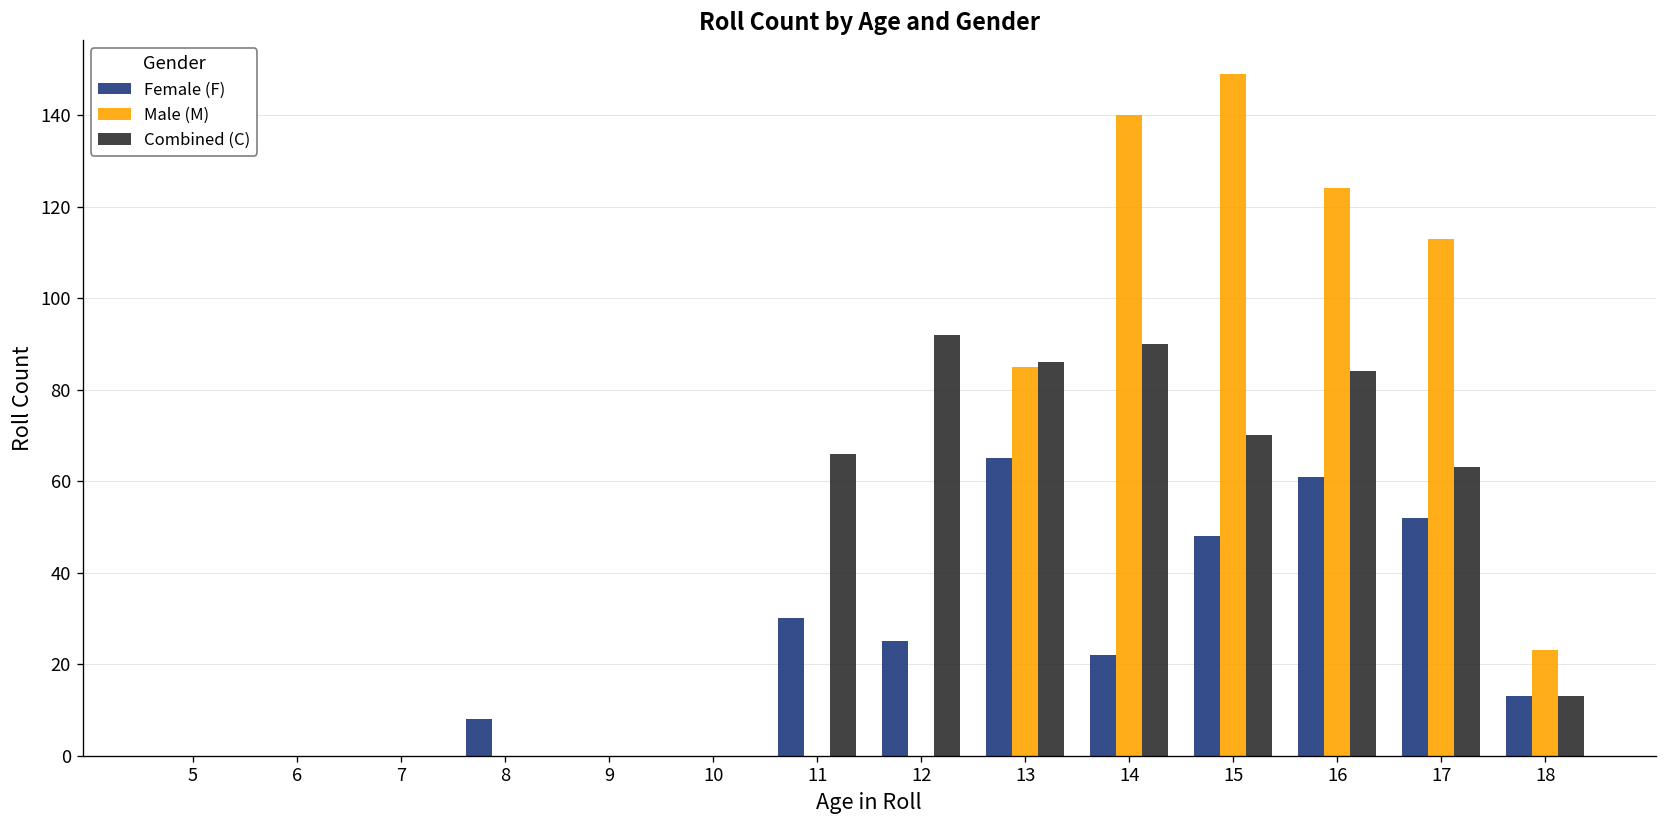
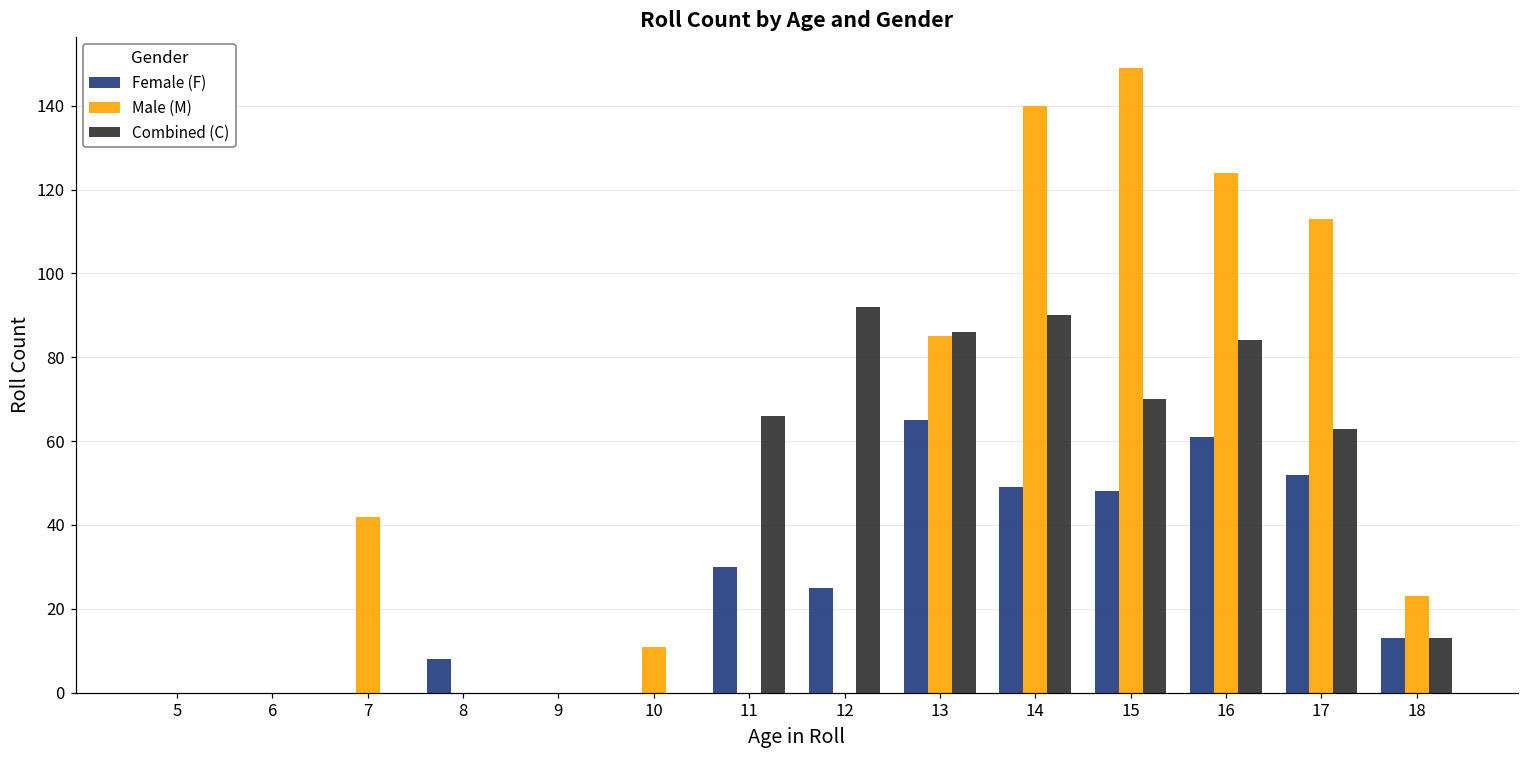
Male (M), 7: 0 -> 42
Male (M), 10: 0 -> 11
Female (F), 14: 22 -> 49
